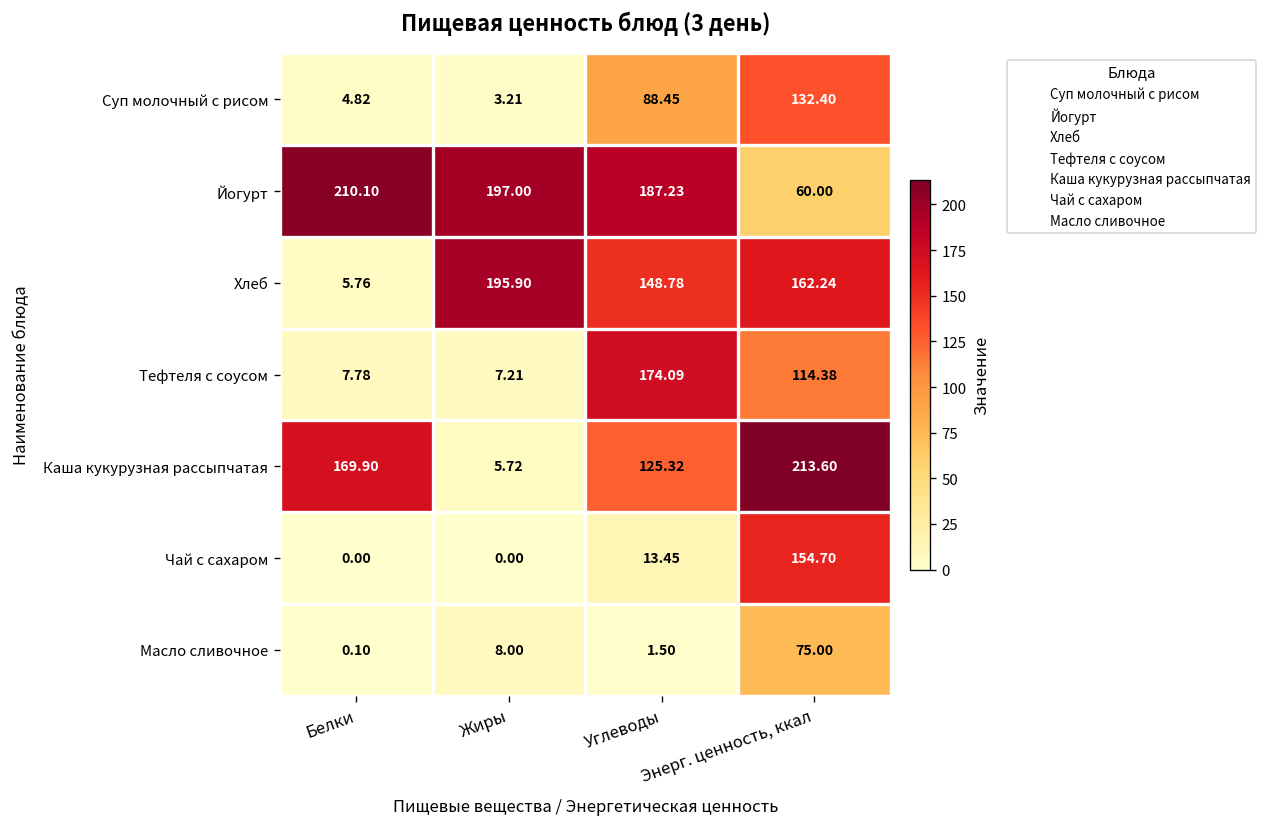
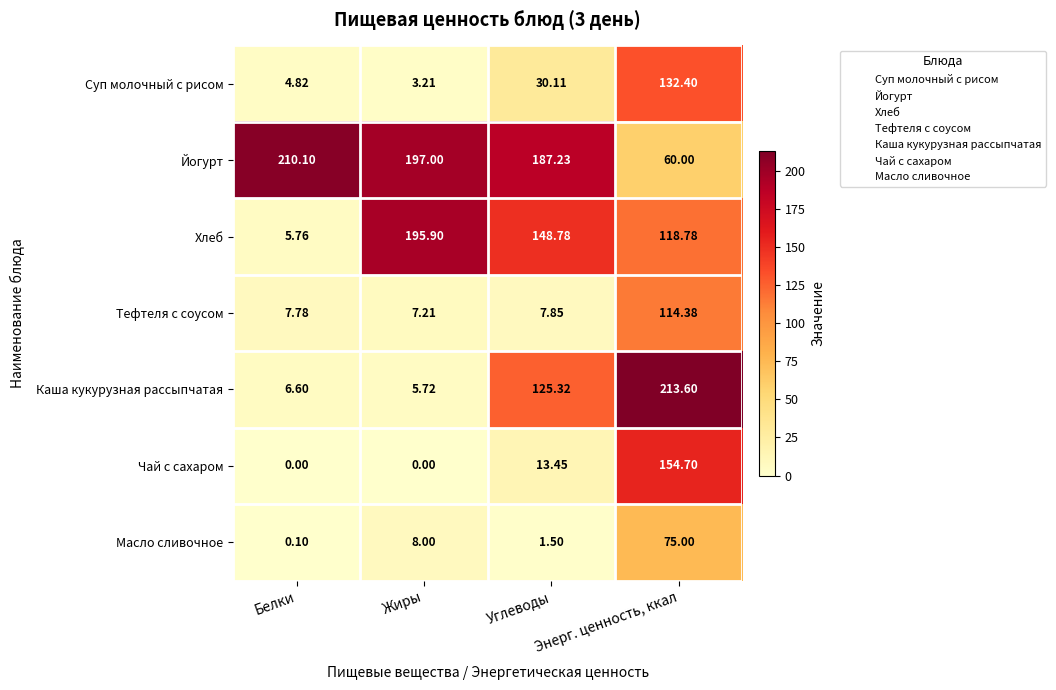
Суп молочный с рисом, Углеводы: 88.45 -> 30.11
Хлеб, Энерг. ценность, ккал: 162.24 -> 118.78
Тефтеля с соусом, Углеводы: 174.09 -> 7.85
Каша кукурузная рассыпчатая, Белки: 169.90 -> 6.60
